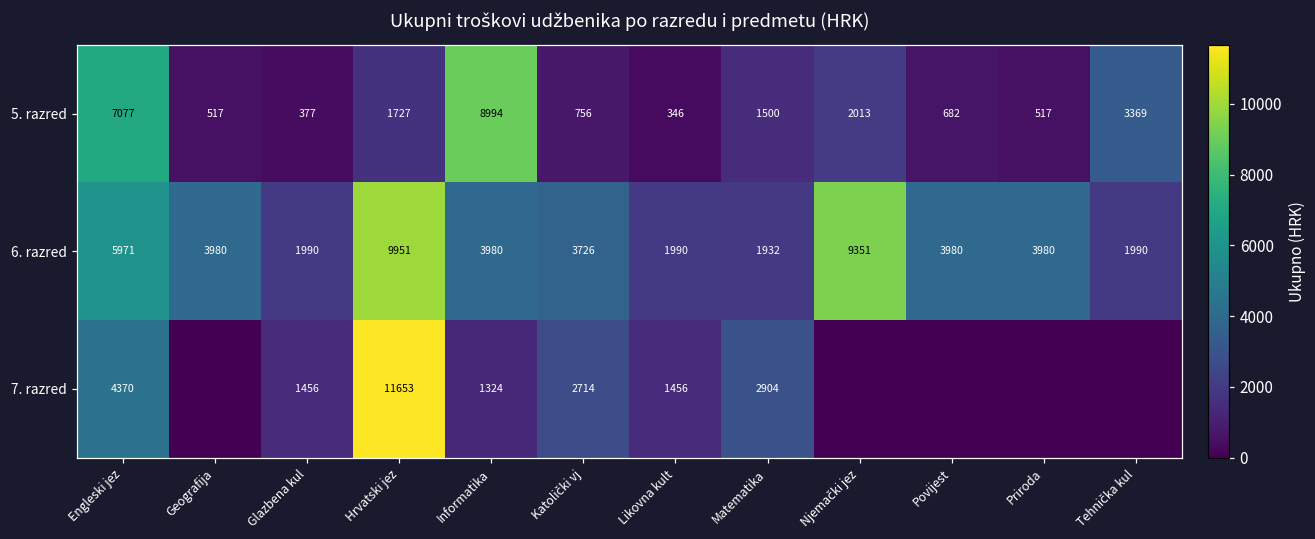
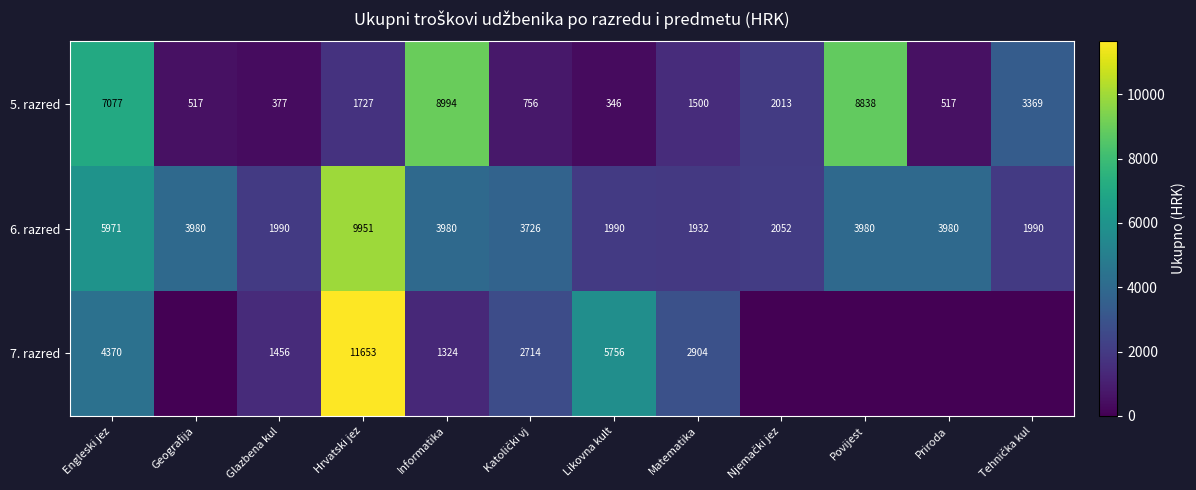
5. razred, Povijest: 682 -> 8838
6. razred, Njemački jez: 9351 -> 2052
7. razred, Likovna kult: 1456 -> 5756
